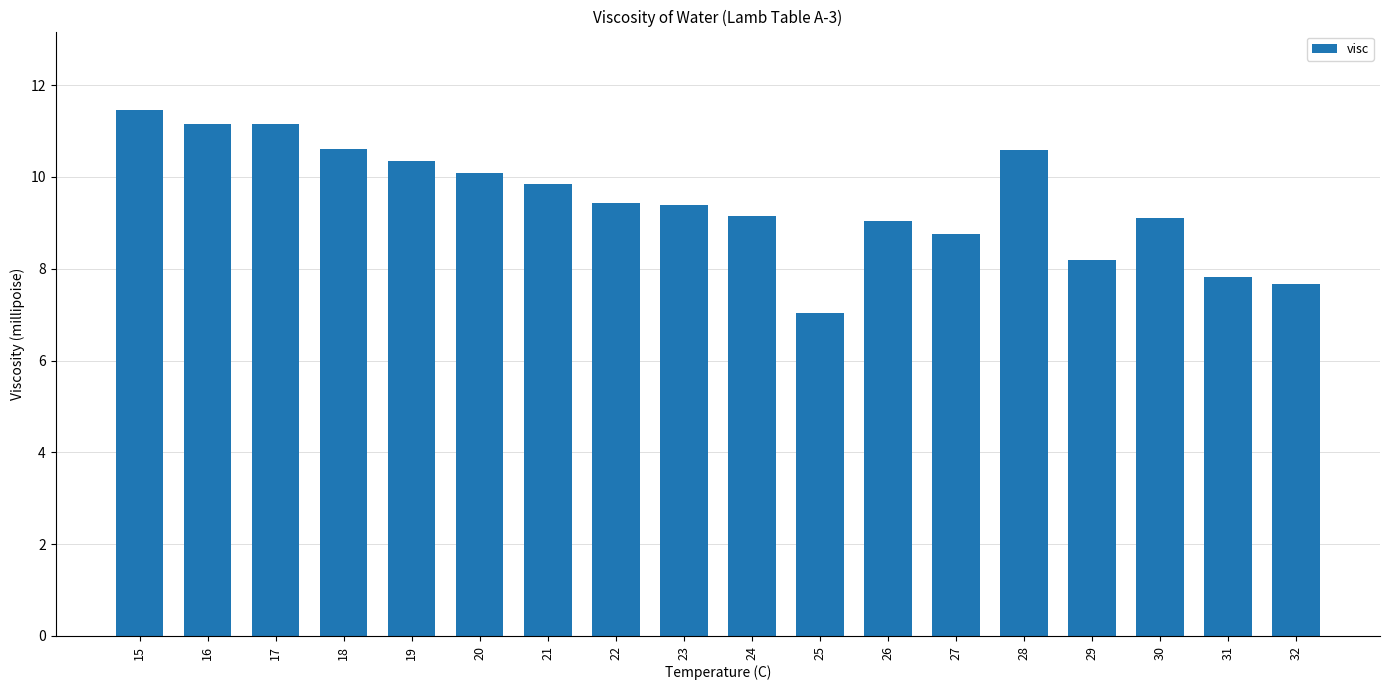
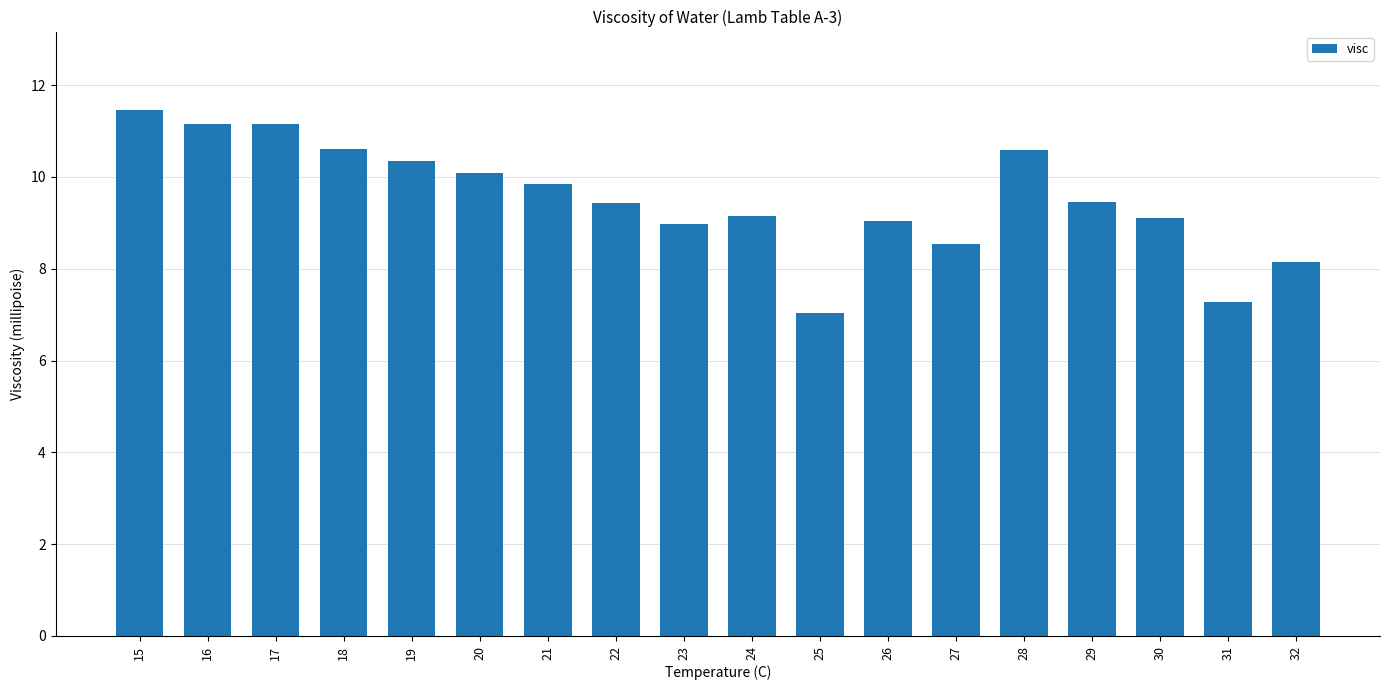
23: 9.4 -> 9.0
27: 8.8 -> 8.6
29: 8.2 -> 9.5
31: 7.8 -> 7.3
32: 7.7 -> 8.2
